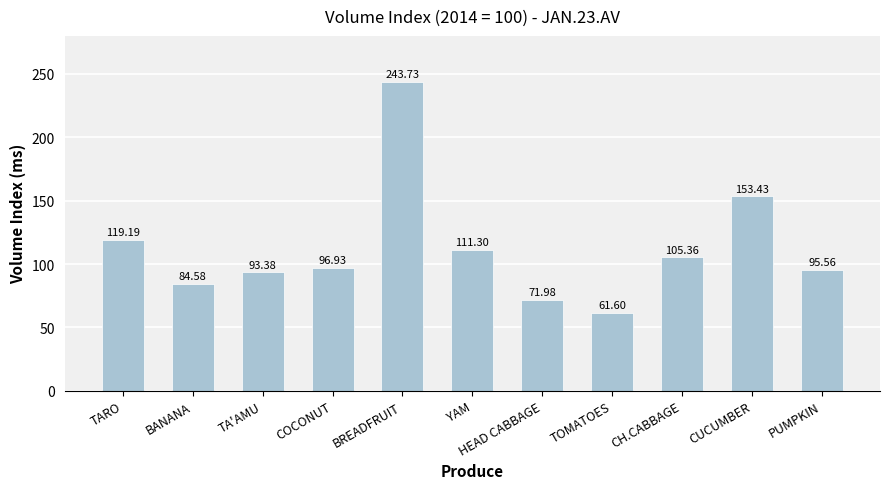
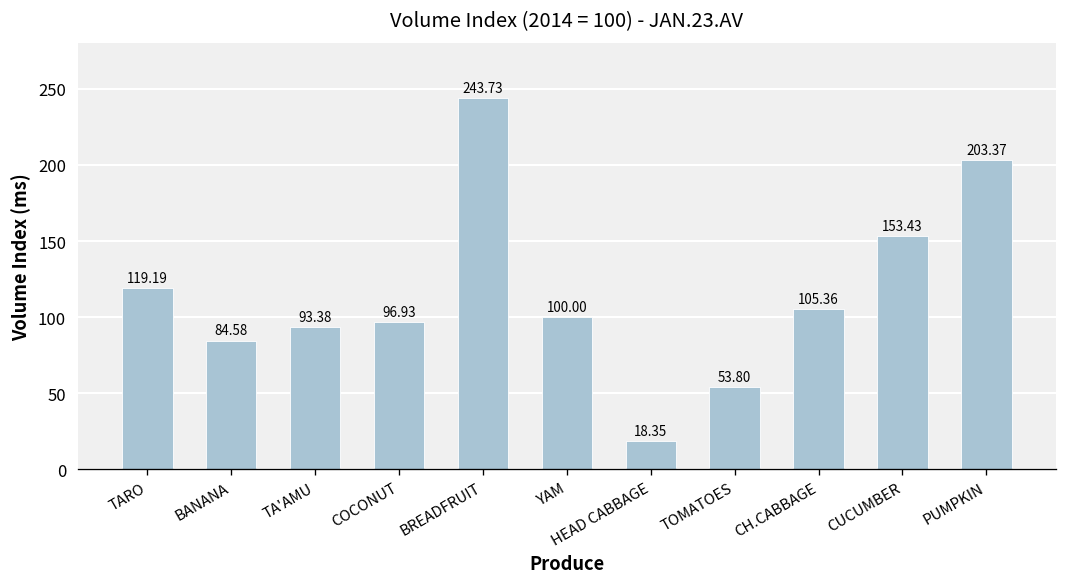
YAM: 111.30 -> 100.00
HEAD CABBAGE: 71.98 -> 18.35
TOMATOES: 61.60 -> 53.80
PUMPKIN: 95.56 -> 203.37
